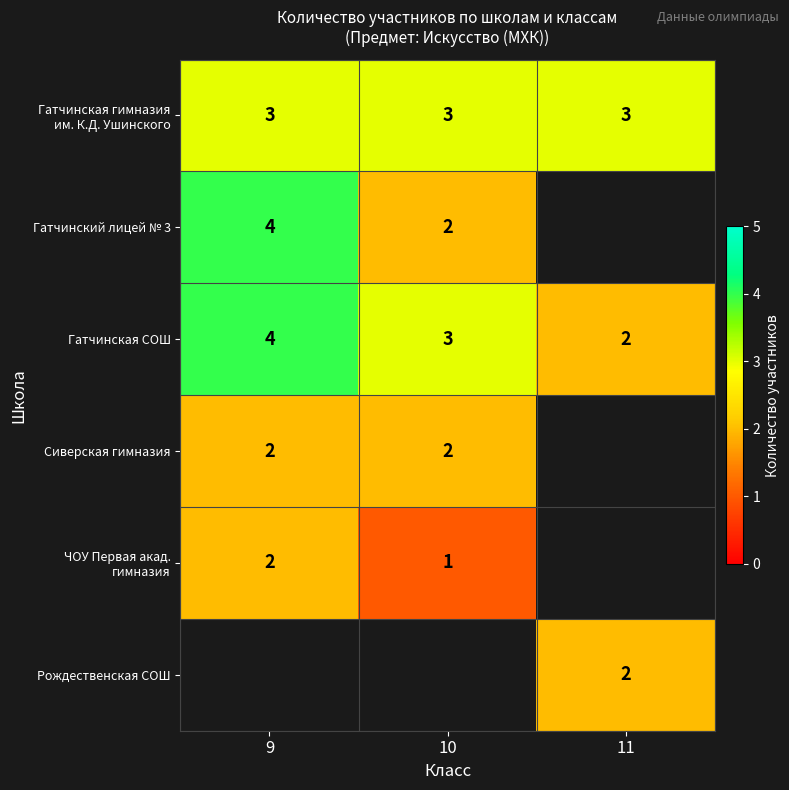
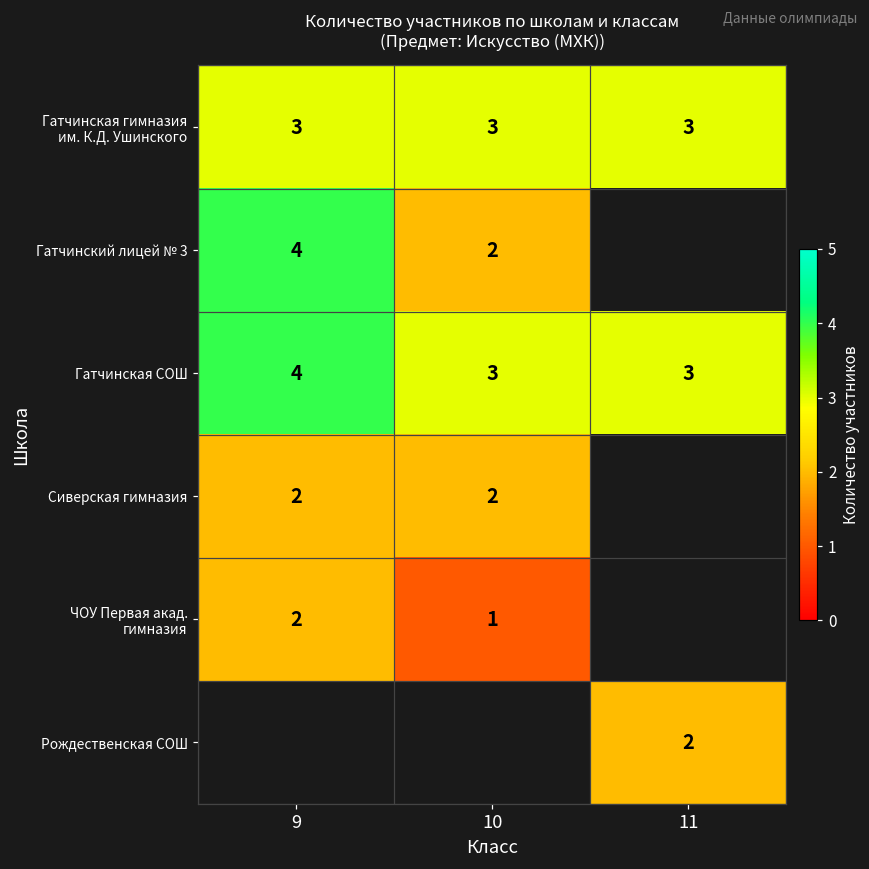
Гатчинская СОШ, 11: 2 -> 3
